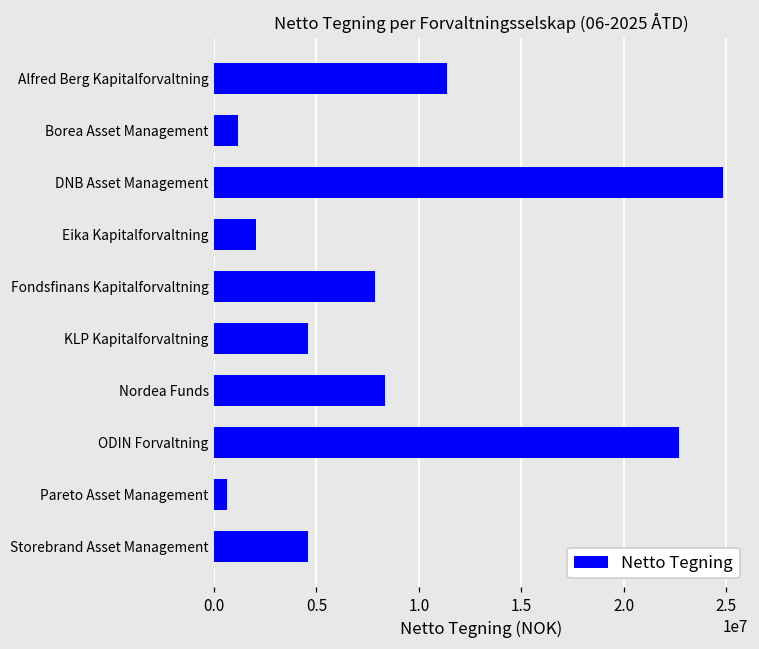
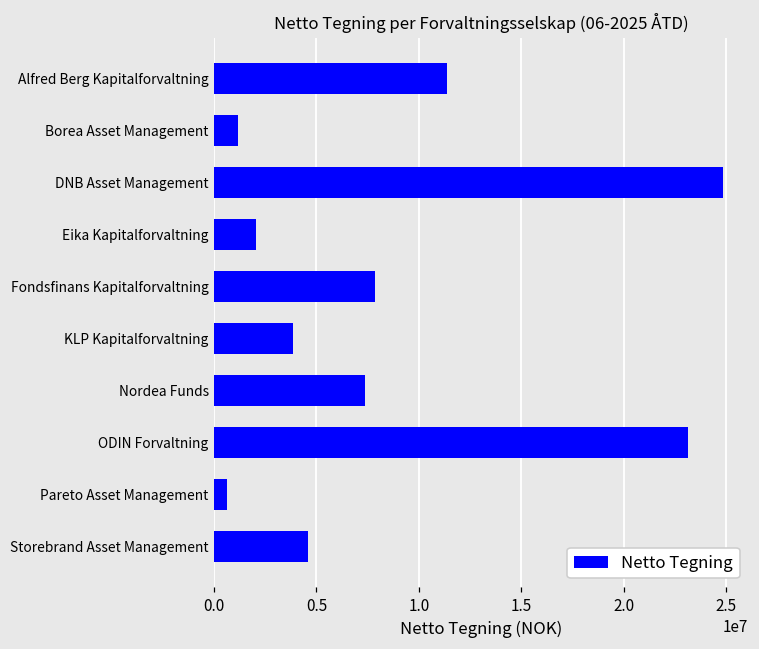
KLP Kapitalforvaltning: 4600000 -> 3900000
Nordea Funds: 8300000 -> 7400000
ODIN Forvaltning: 22700000 -> 23100000
